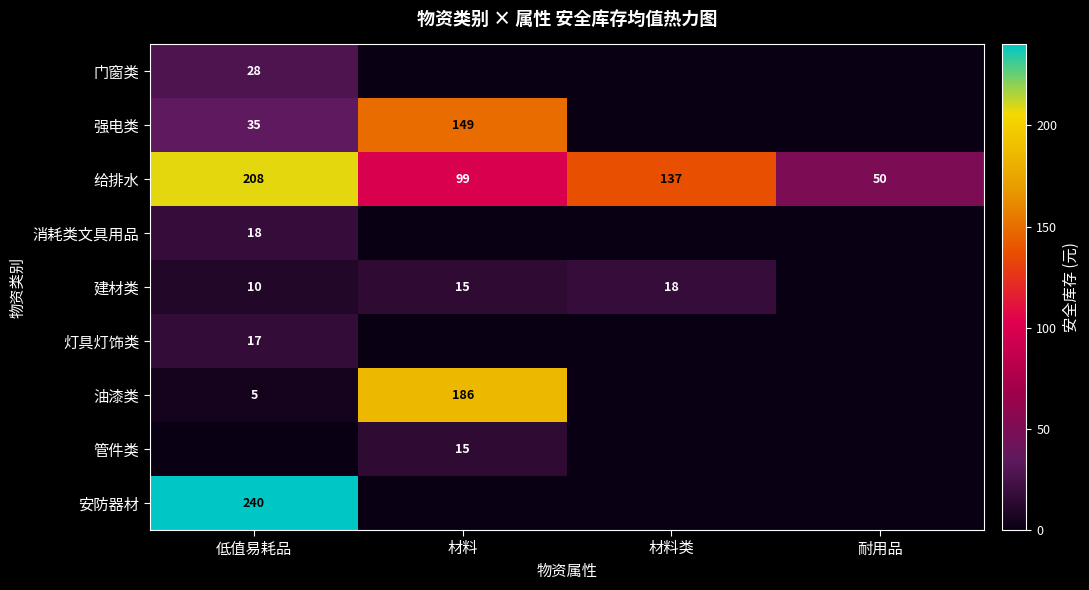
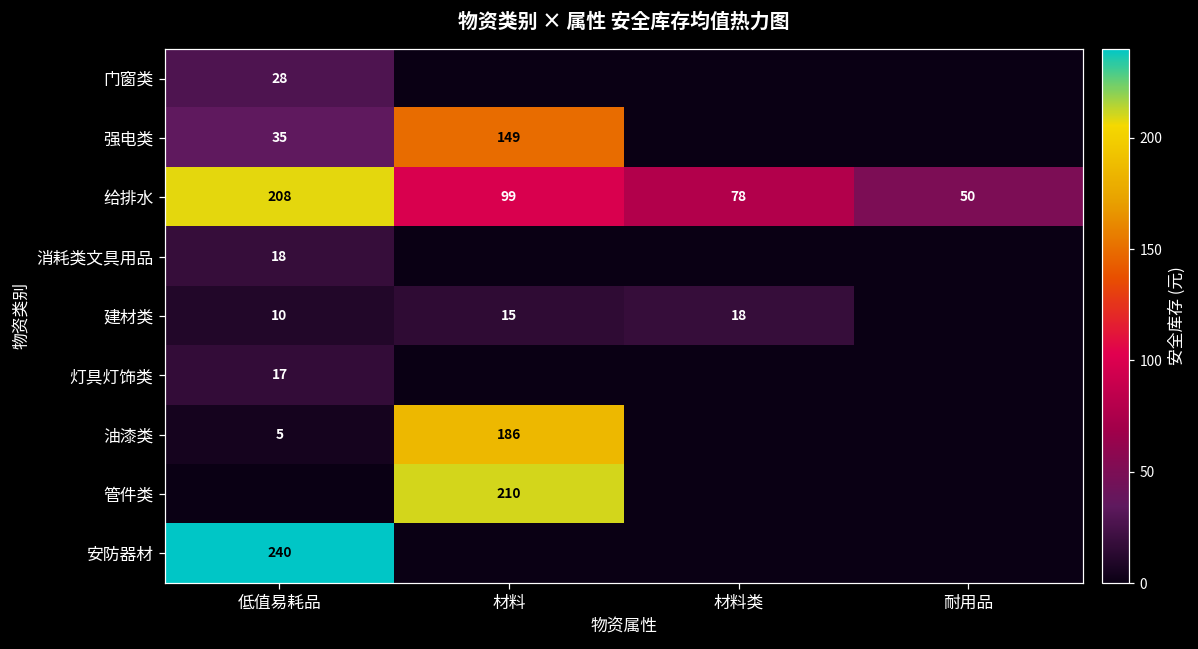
给排水, 材料类: 137 -> 78
管件类, 材料: 15 -> 210
